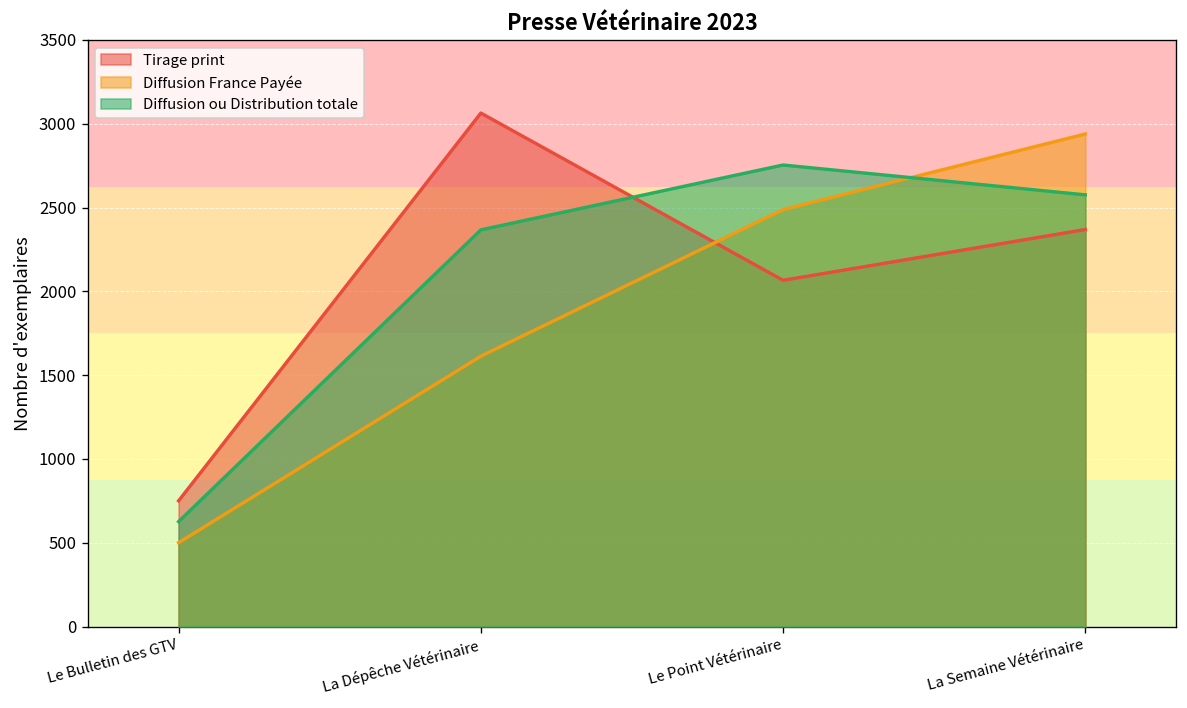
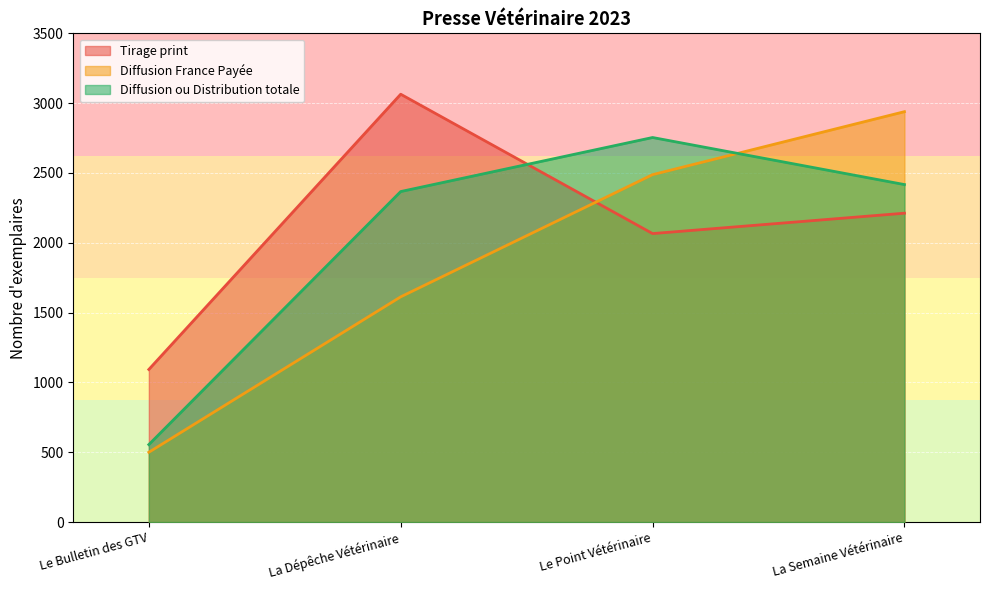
Tirage print, Le Bulletin des GTV: 750 -> 1090
Diffusion ou Distribution totale, Le Bulletin des GTV: 630 -> 560
Tirage print, La Semaine Vétérinaire: 2370 -> 2210
Diffusion ou Distribution totale, La Semaine Vétérinaire: 2580 -> 2420
